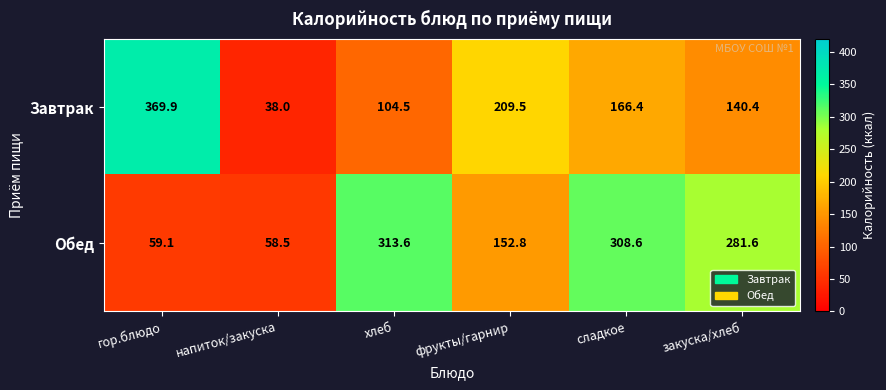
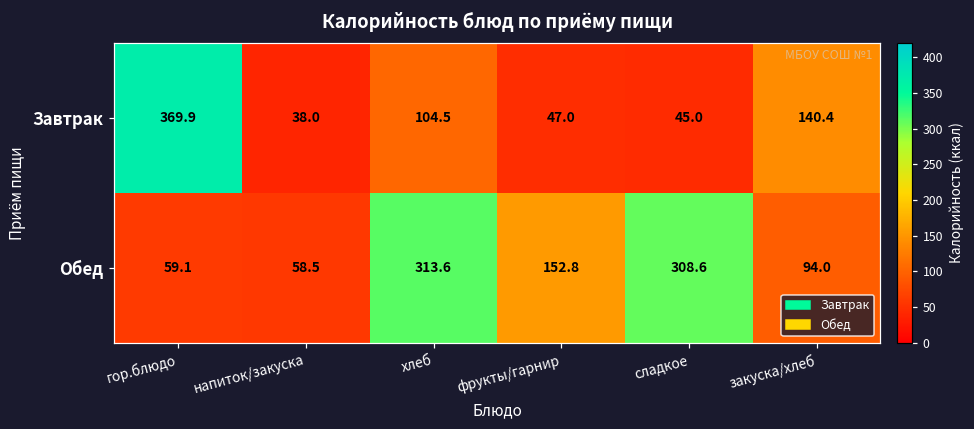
Завтрак, фрукты/гарнир: 209.5 -> 47.0
Завтрак, сладкое: 166.4 -> 45.0
Обед, закуска/хлеб: 281.6 -> 94.0
